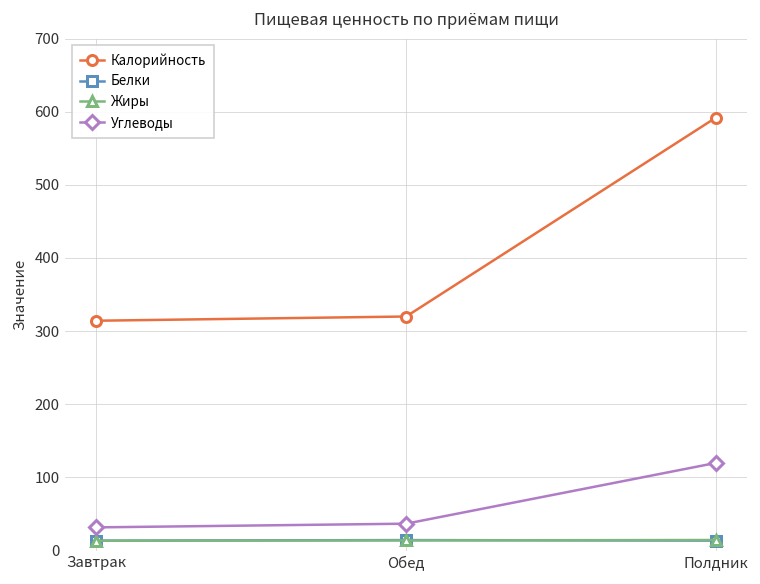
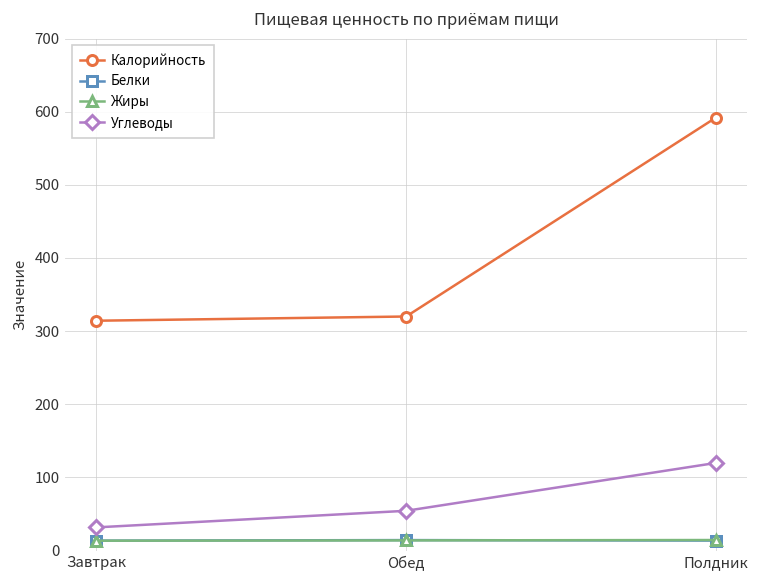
Углеводы, Обед: 40 -> 50
